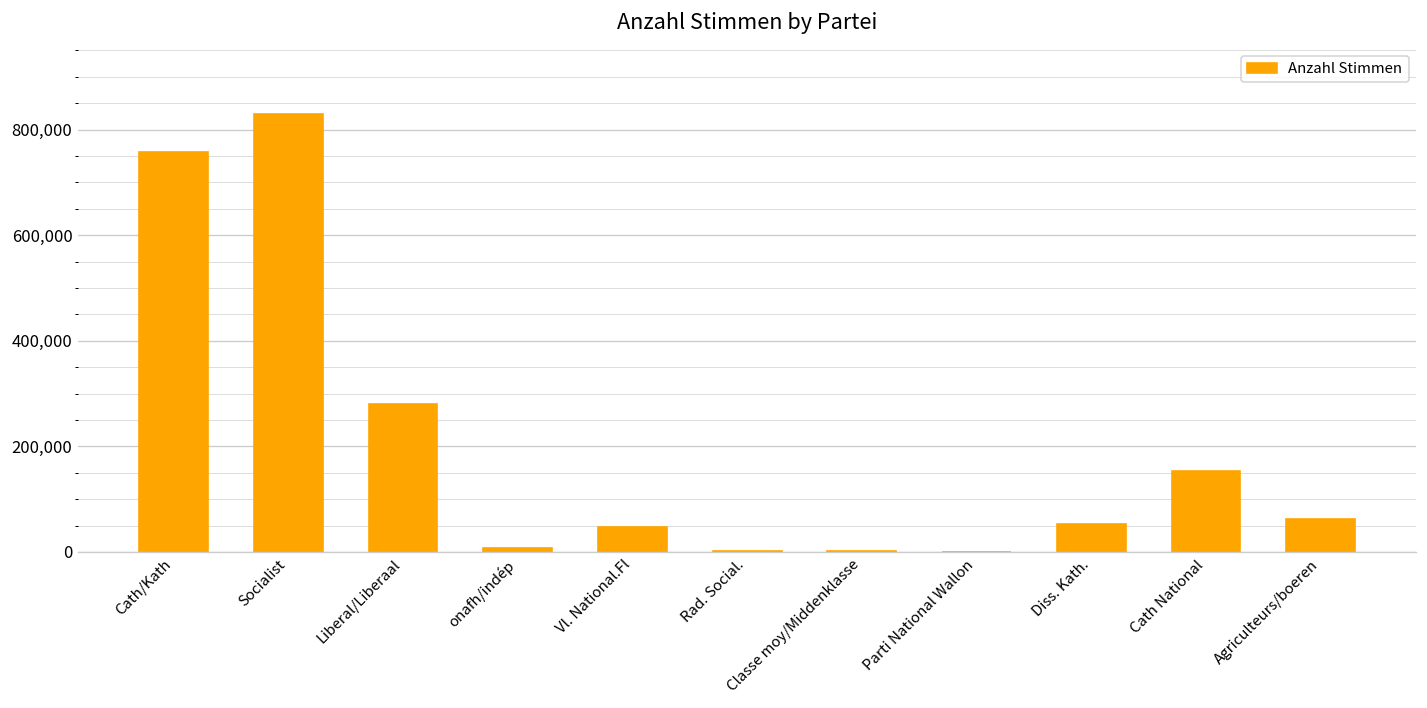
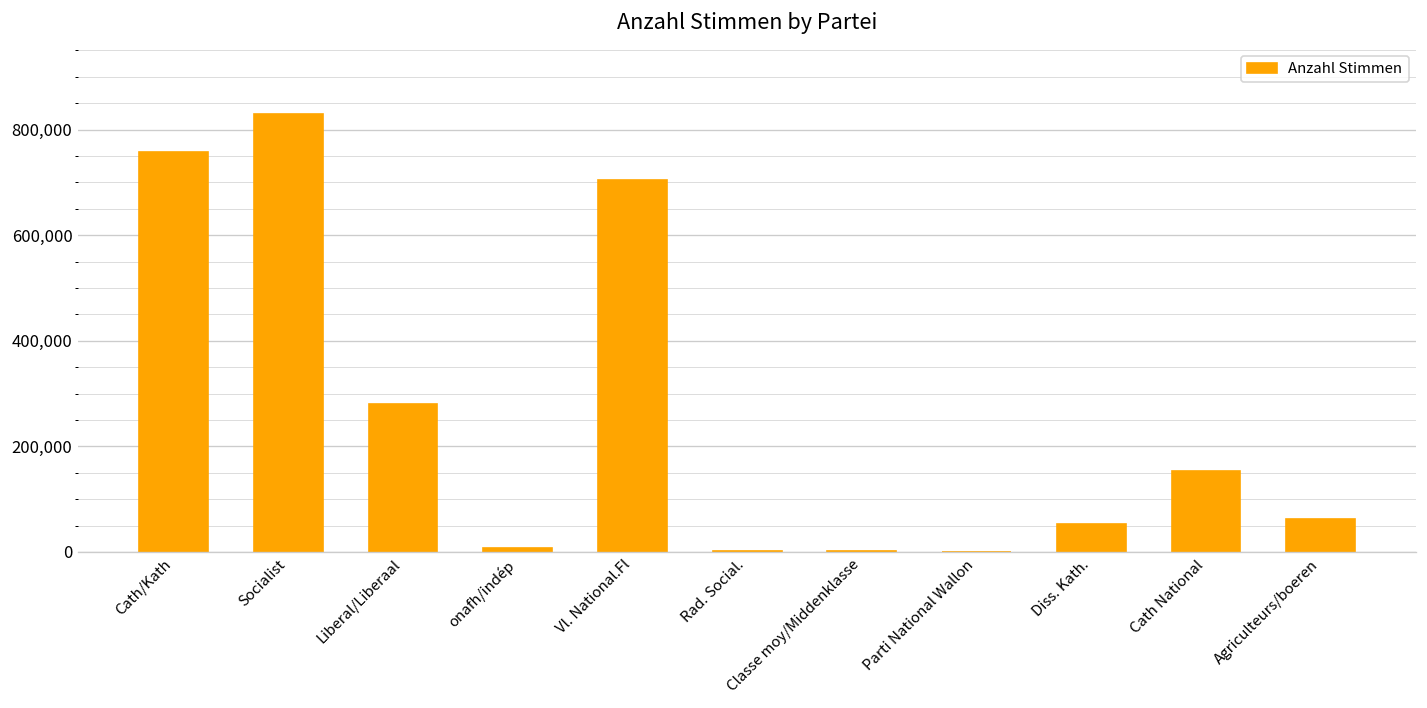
Vl. National.Fl: 50,000 -> 710,000
